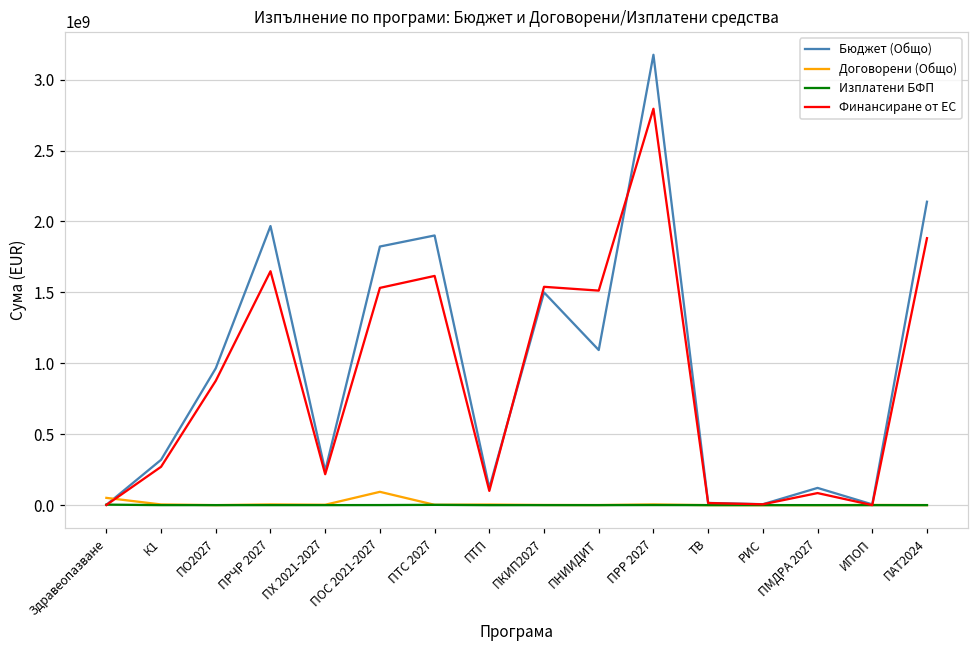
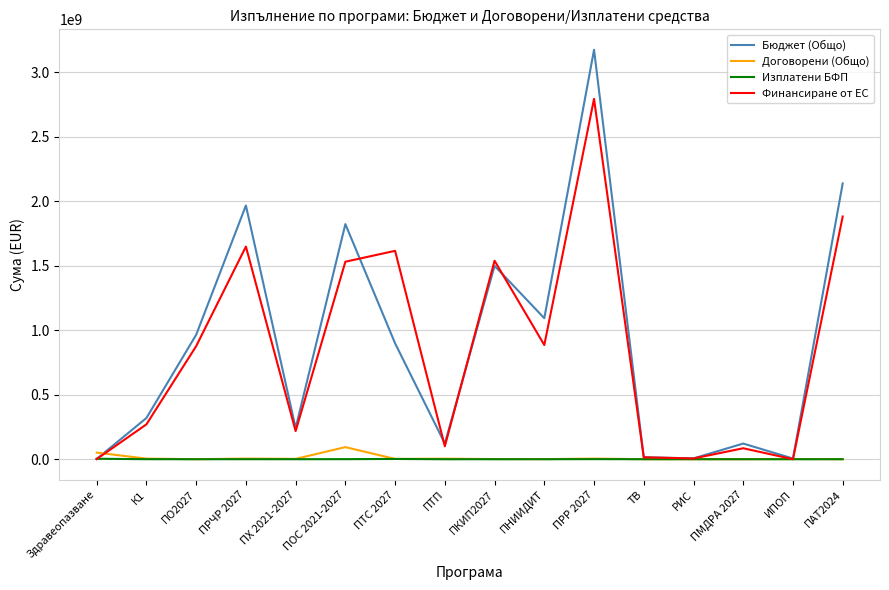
Бюджет (Общо), ПТС 2027: 1900000000 -> 900000000
Финансиране от ЕС, ПНИИДИТ: 1510000000 -> 890000000
